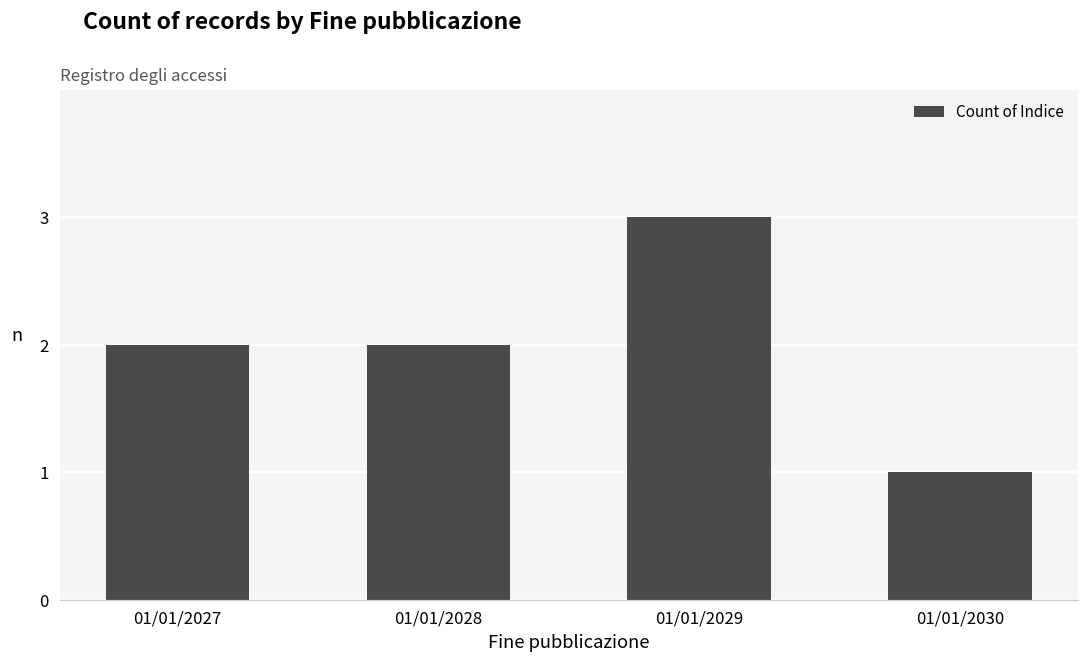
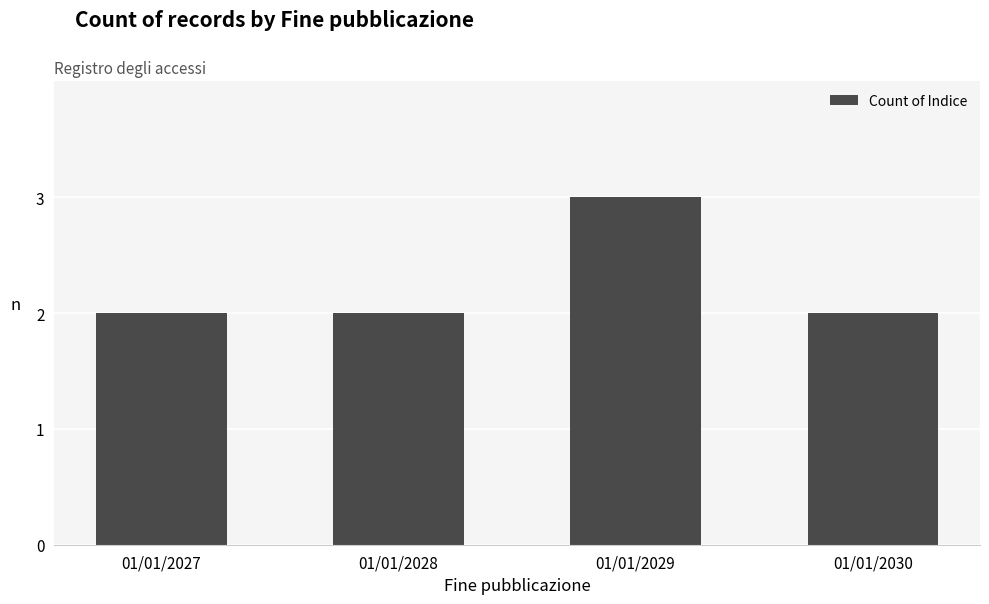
01/01/2030: 1 -> 2
